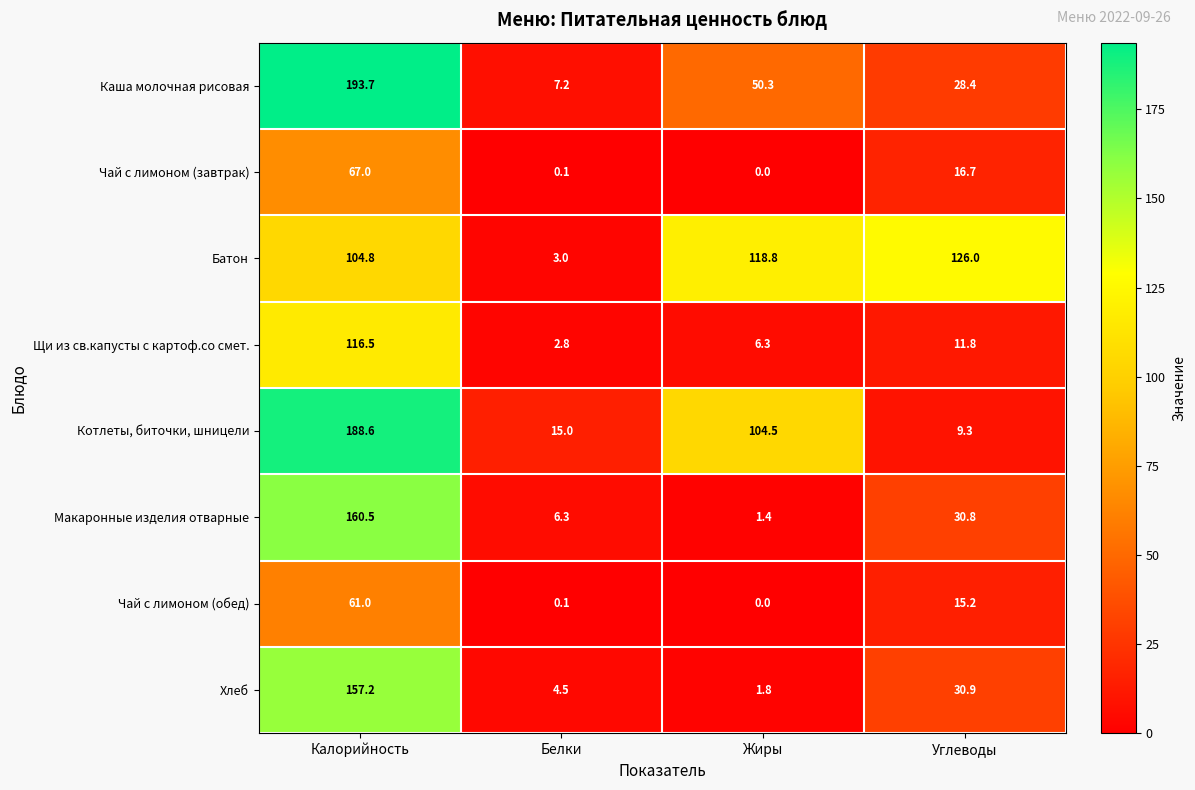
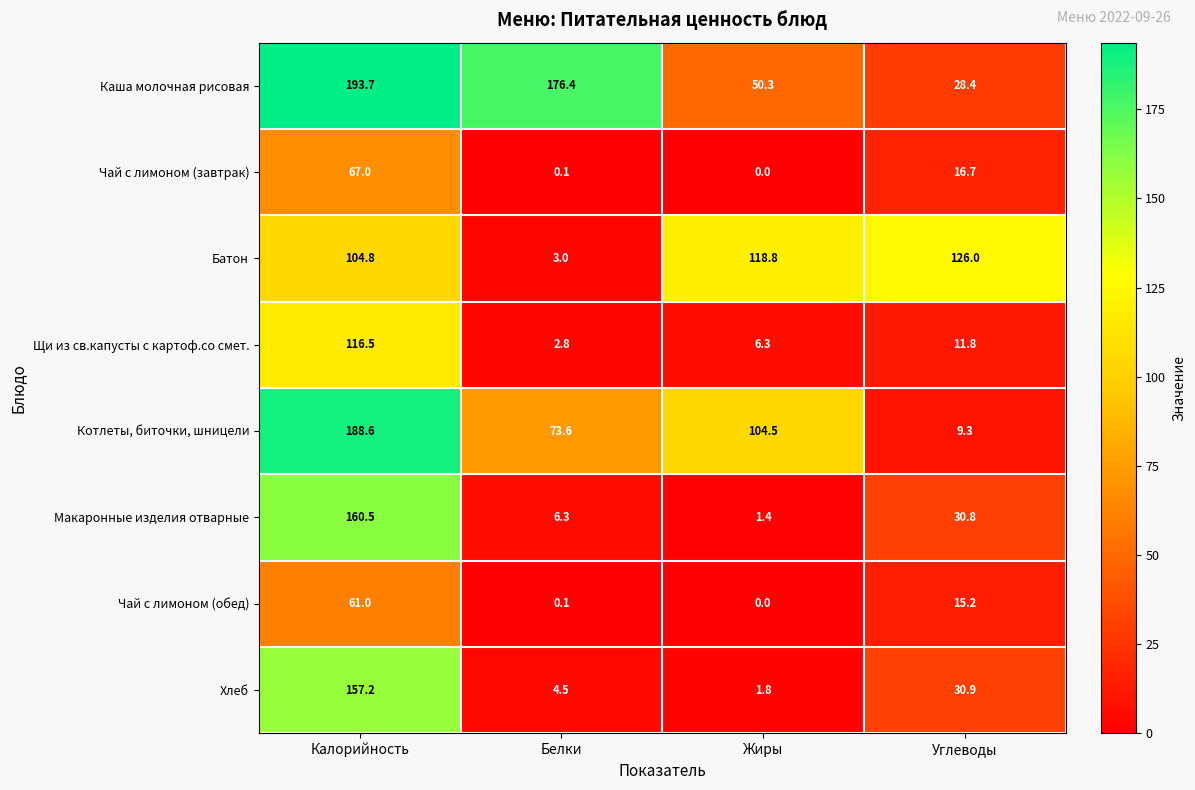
Каша молочная рисовая, Белки: 7.2 -> 176.4
Котлеты, биточки, шницели, Белки: 15.0 -> 73.6
